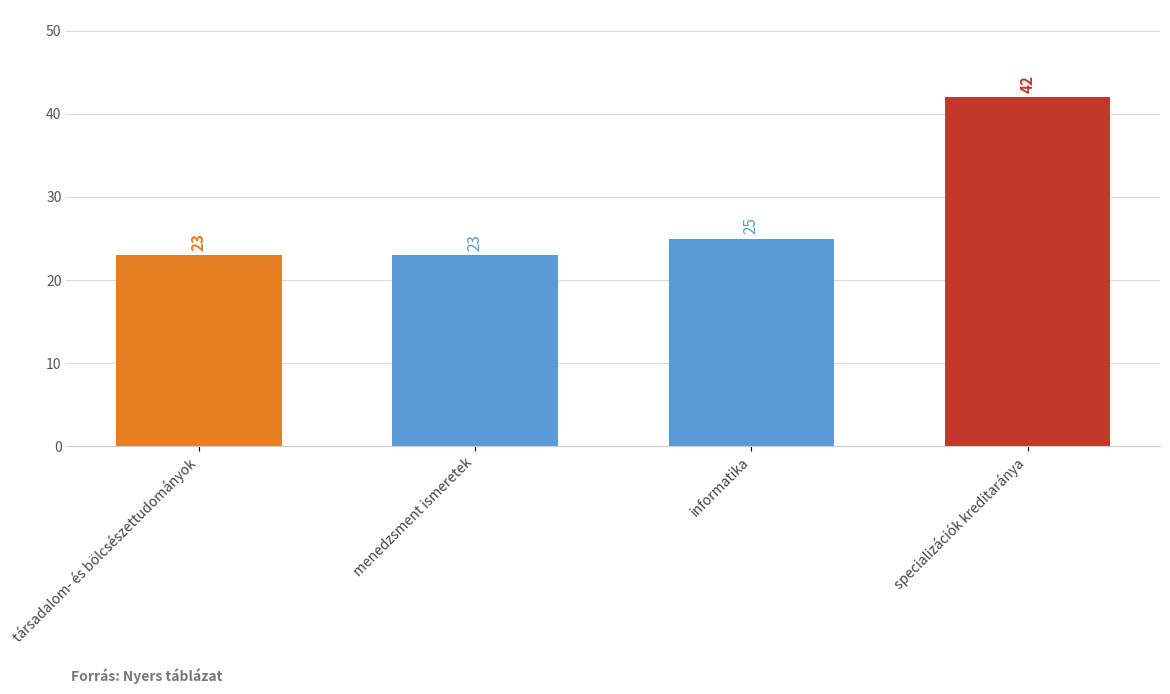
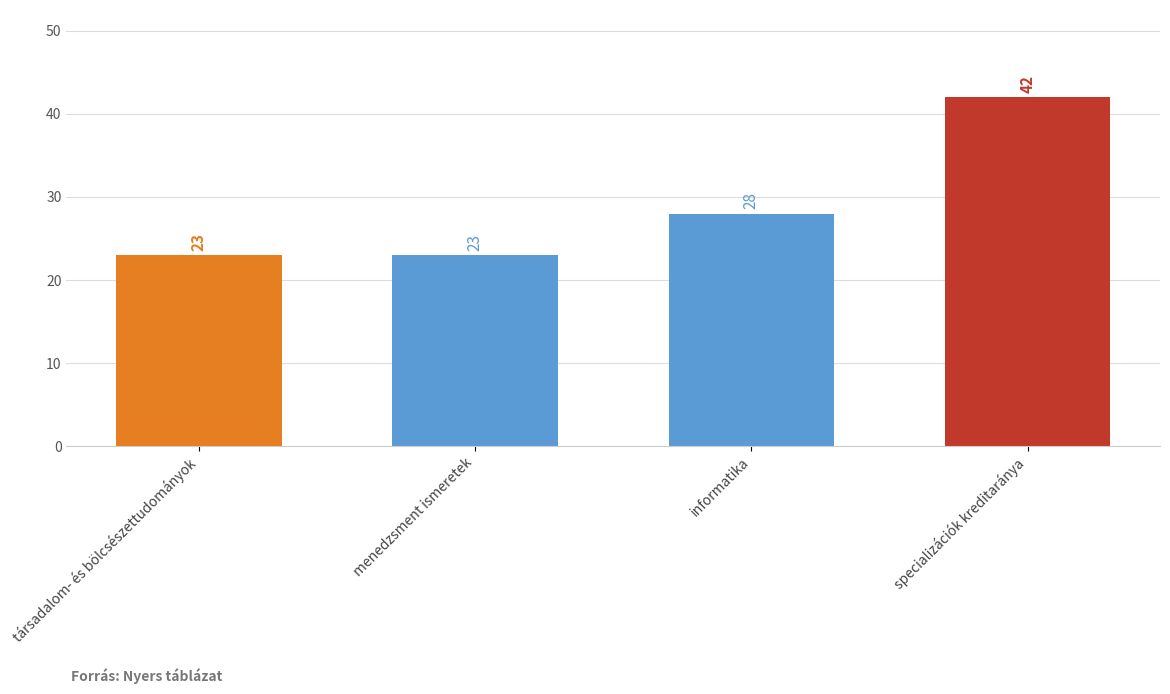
informatika: 25 -> 28
